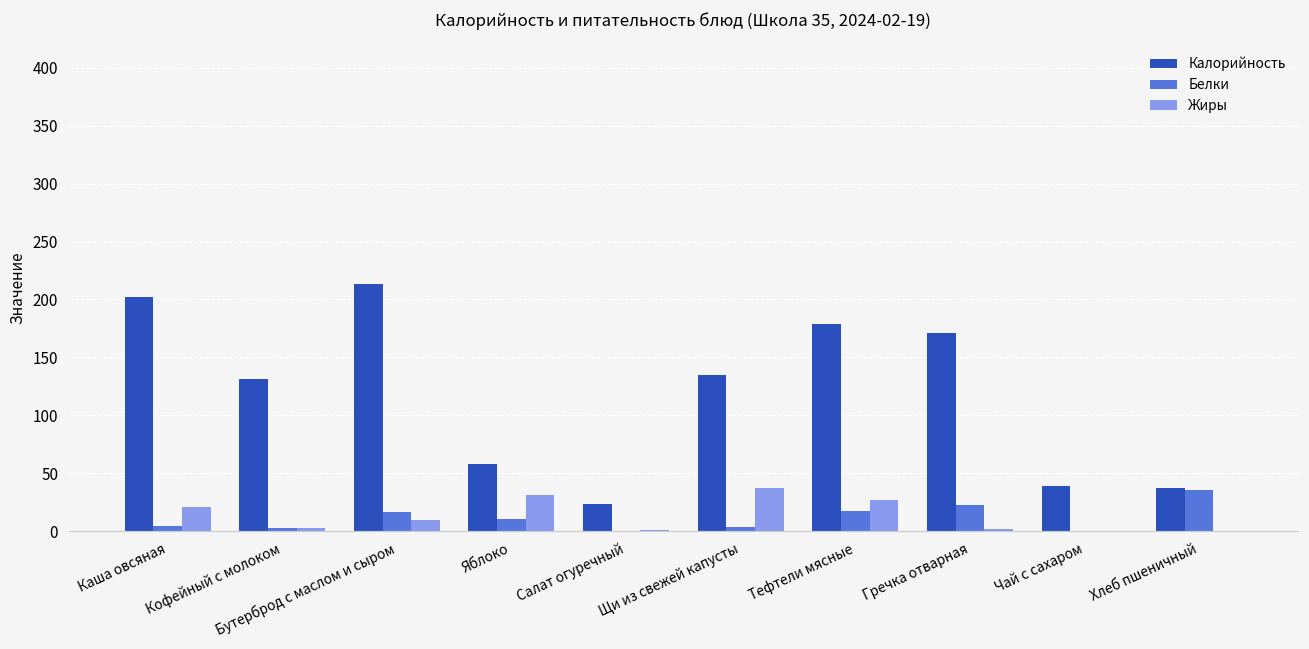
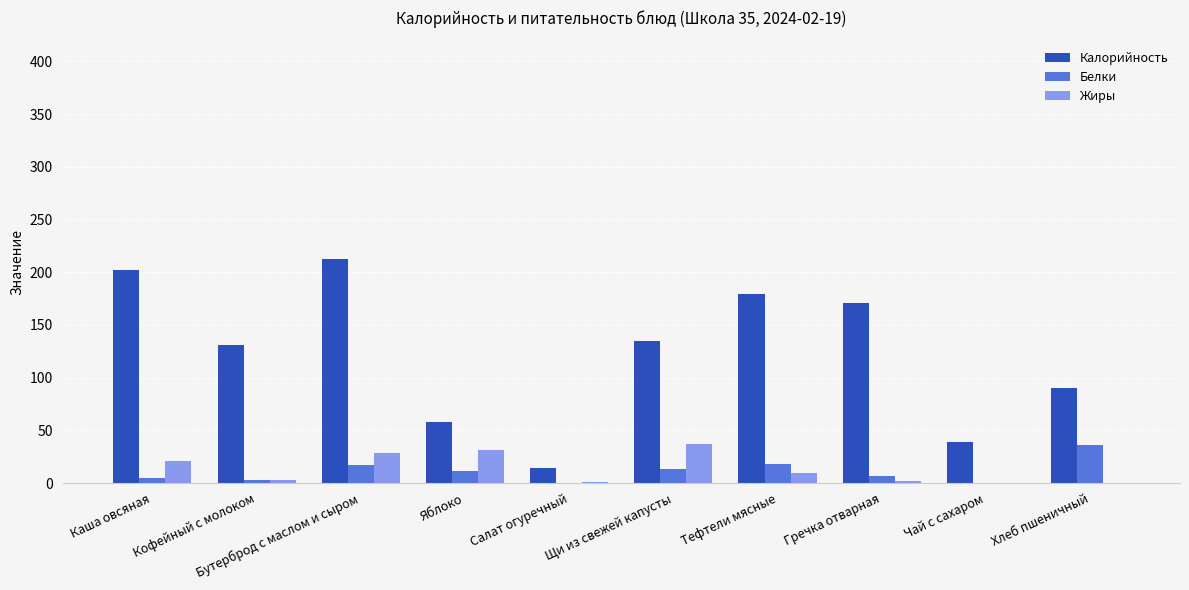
Жиры, Бутерброд с маслом и сыром: 10 -> 29
Калорийность, Салат огуречный: 24 -> 14
Белки, Щи из свежей капусты: 4 -> 13
Жиры, Тефтели мясные: 27 -> 10
Белки, Гречка отварная: 23 -> 7
Калорийность, Хлеб пшеничный: 37 -> 90
